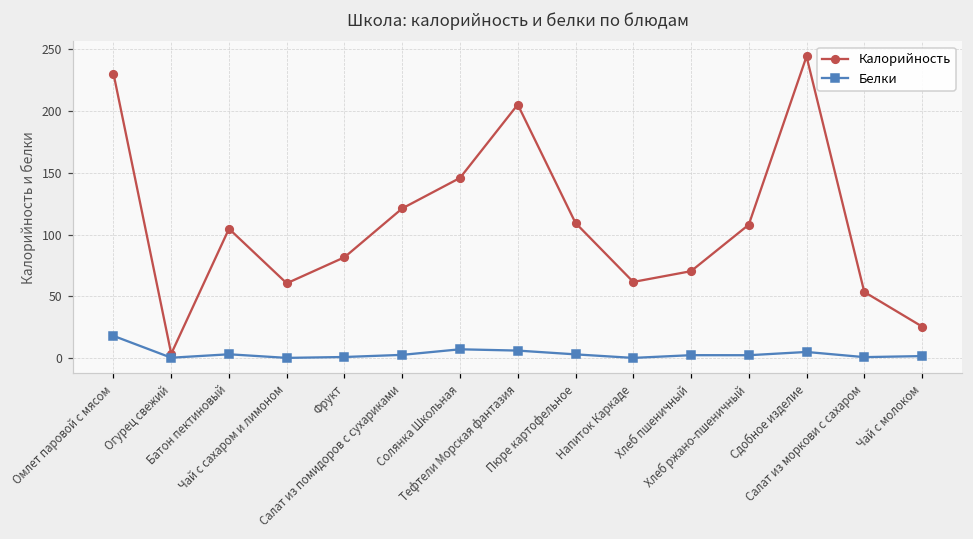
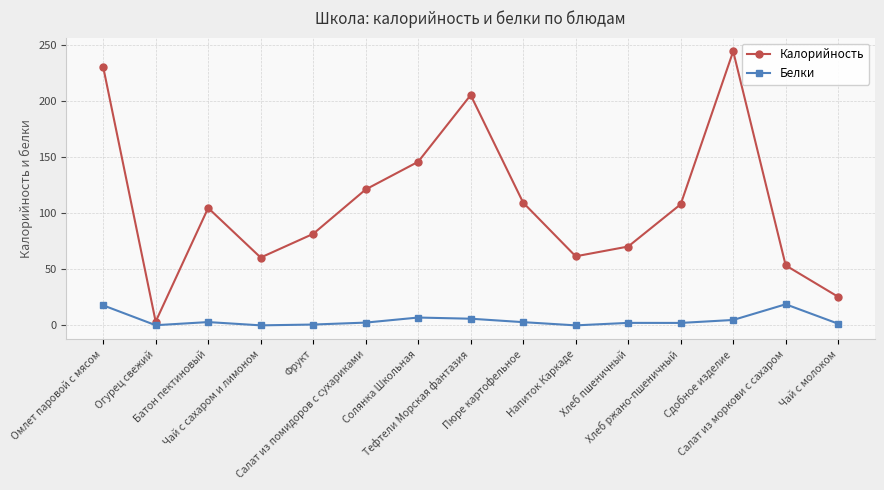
Белки, Салат из моркови с сахаром: 1 -> 19
